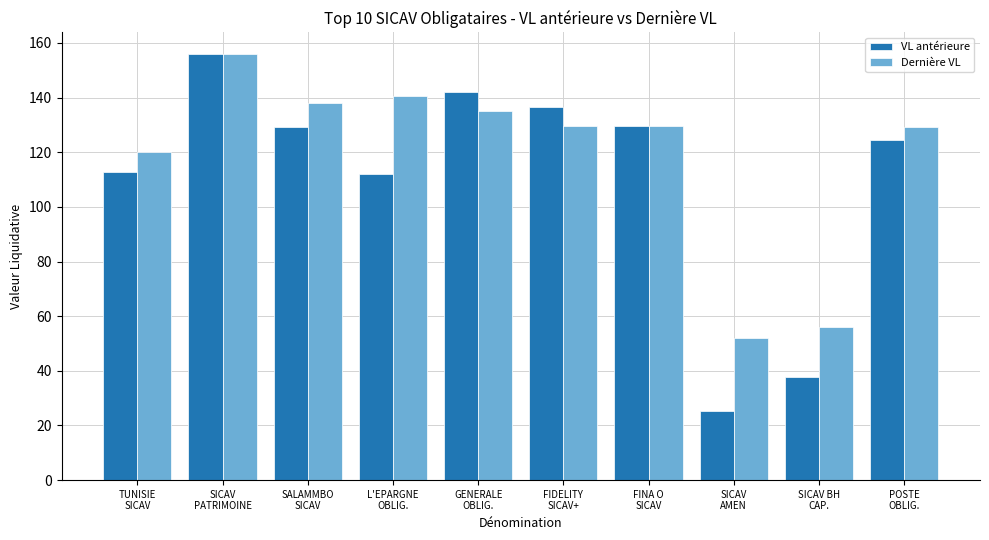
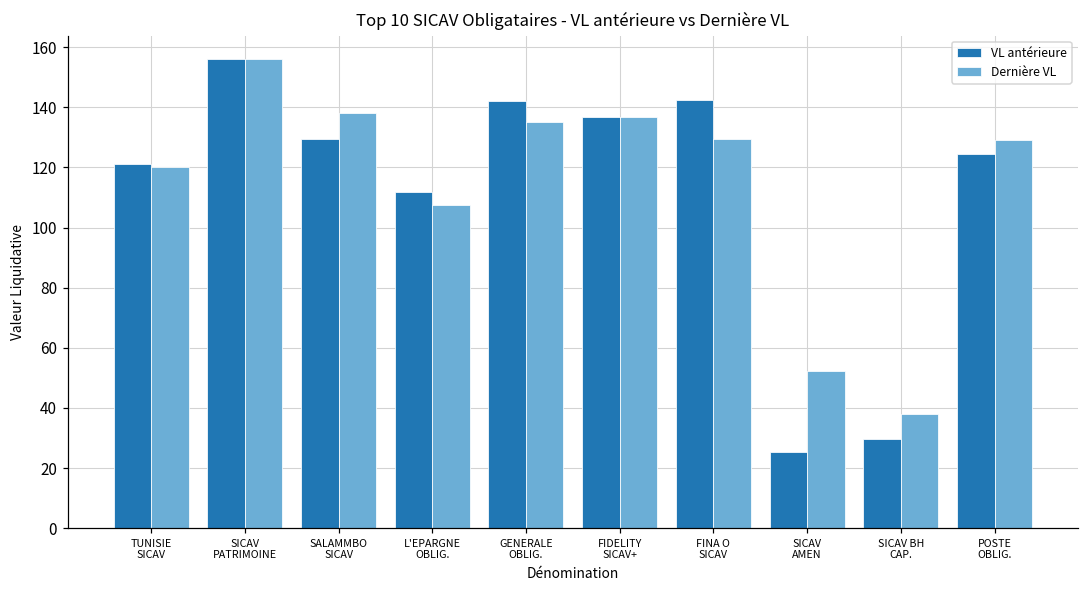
VL antérieure, TUNISIE SICAV: 113 -> 121
Dernière VL, L'EPARGNE OBLIG.: 140 -> 108
Dernière VL, FIDELITY SICAV+: 130 -> 137
VL antérieure, FINA O SICAV: 130 -> 143
VL antérieure, SICAV BH CAP.: 38 -> 30
Dernière VL, SICAV BH CAP.: 56 -> 38
